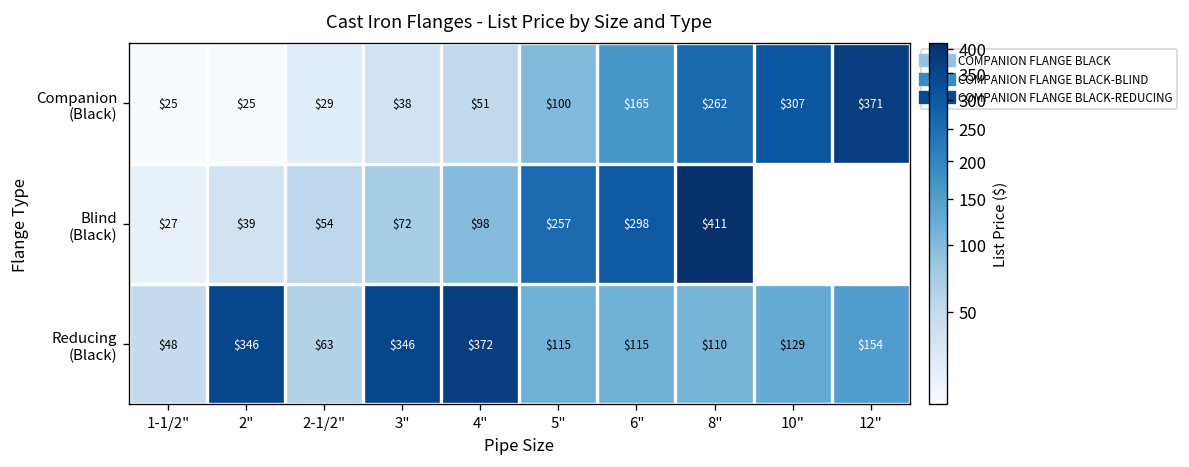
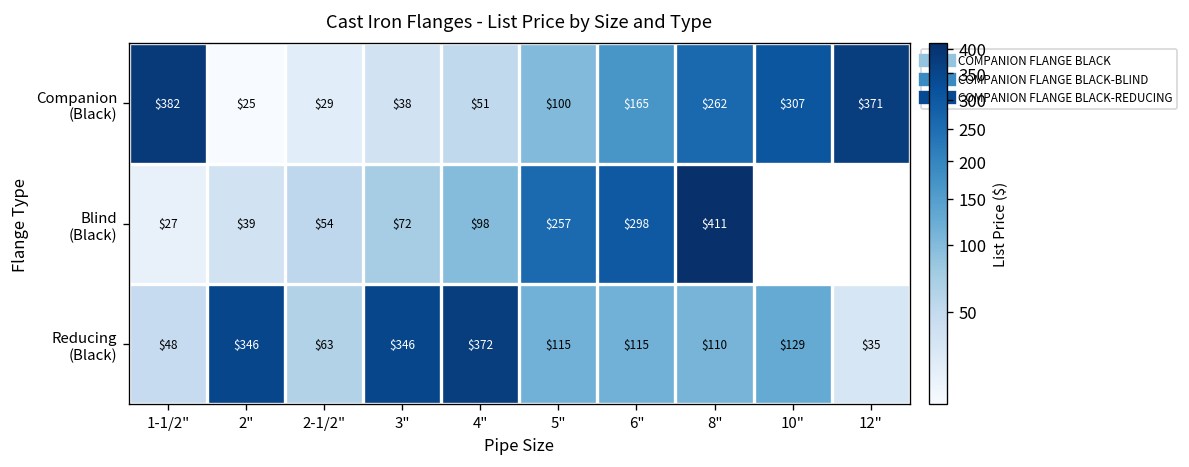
Companion (Black), 1-1/2": $25 -> $382
Reducing (Black), 12": $154 -> $35
